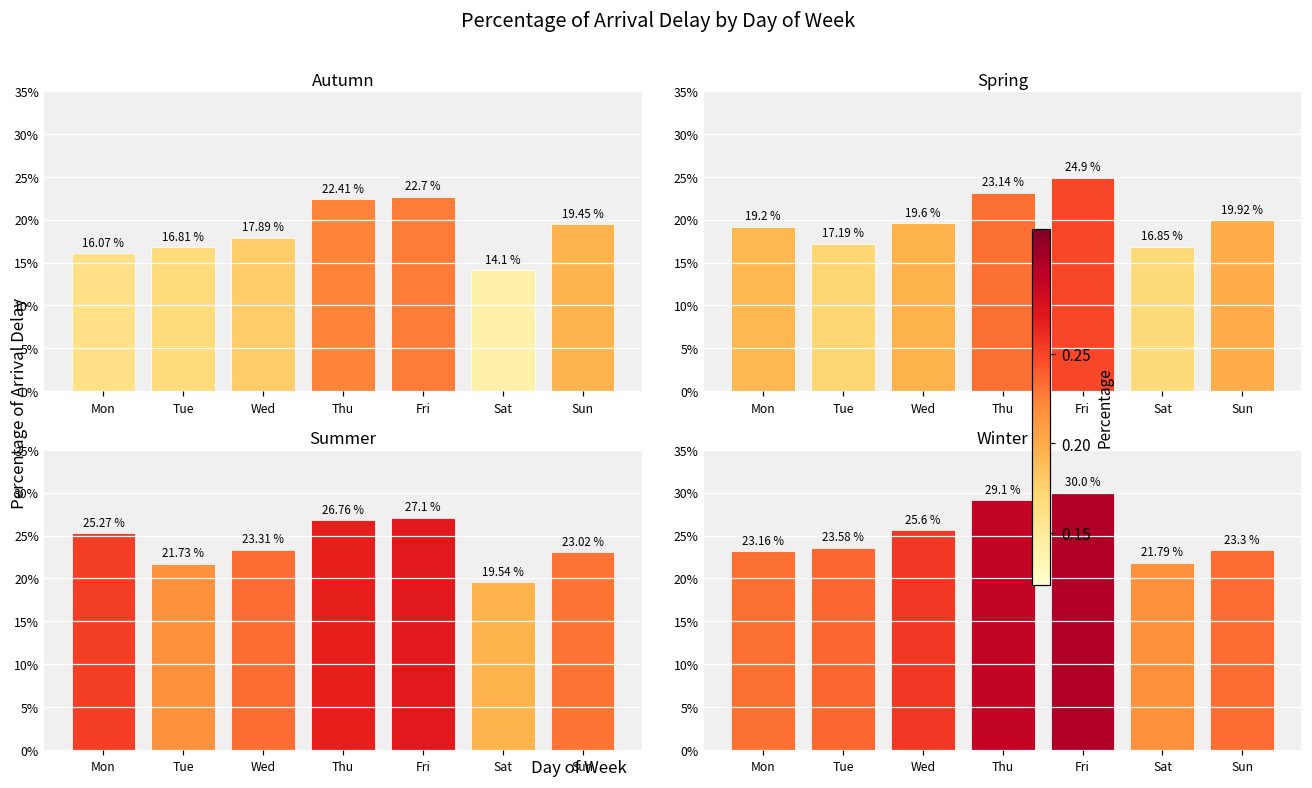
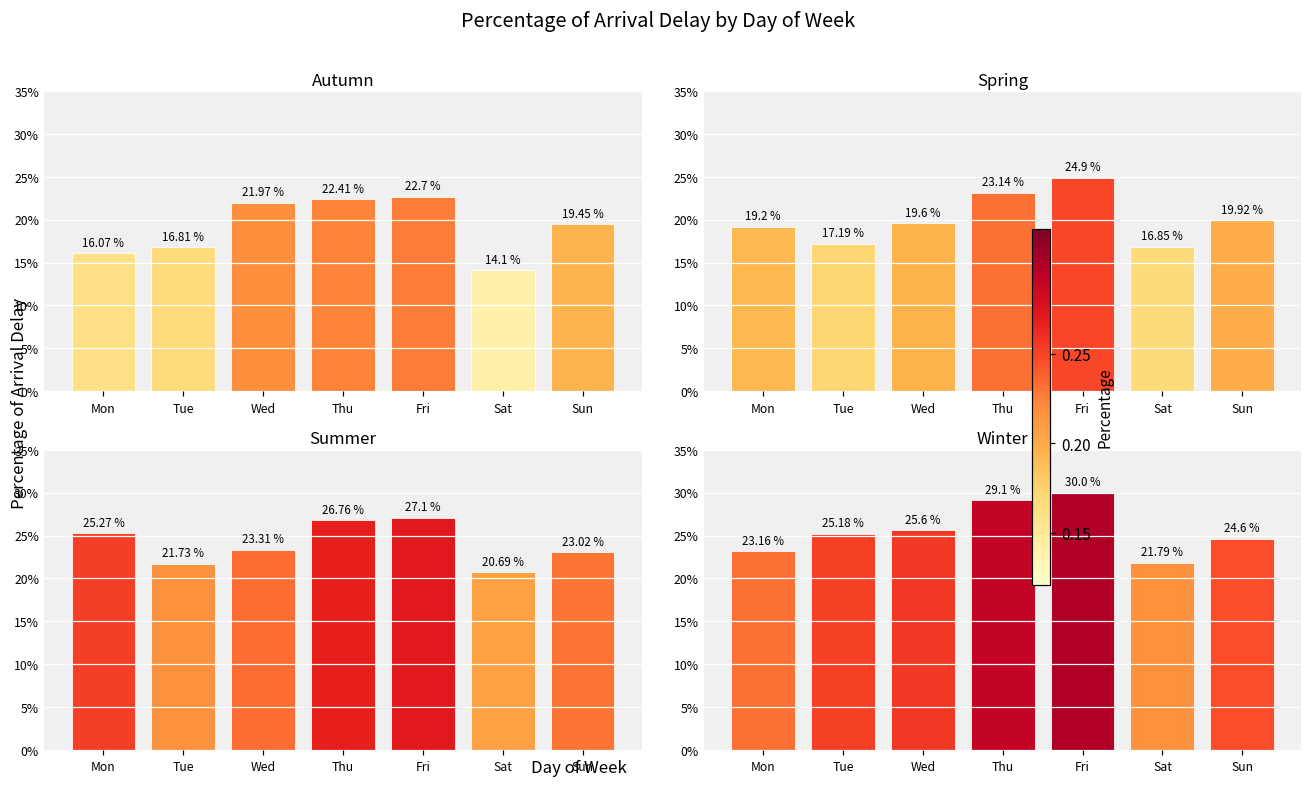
Autumn, Wed: 17.89 % -> 21.97 %
Summer, Sat: 19.54 % -> 20.69 %
Winter, Tue: 23.58 % -> 25.18 %
Winter, Sun: 23.3 % -> 24.6 %
